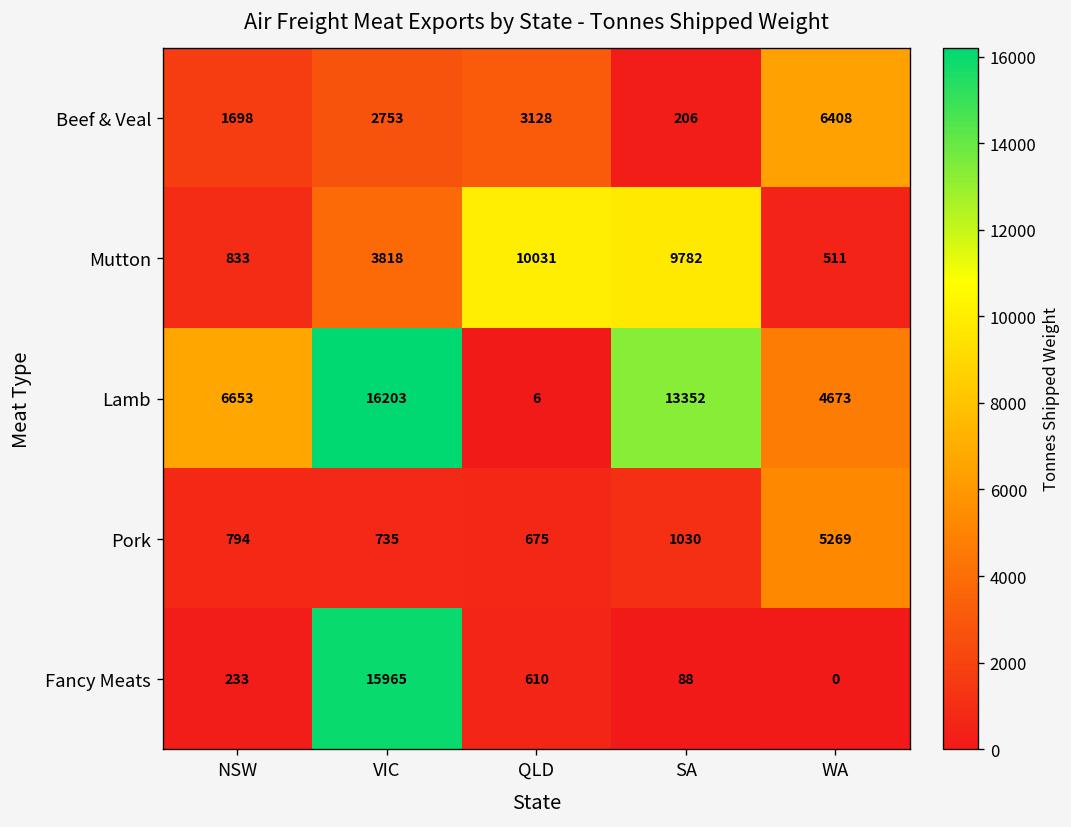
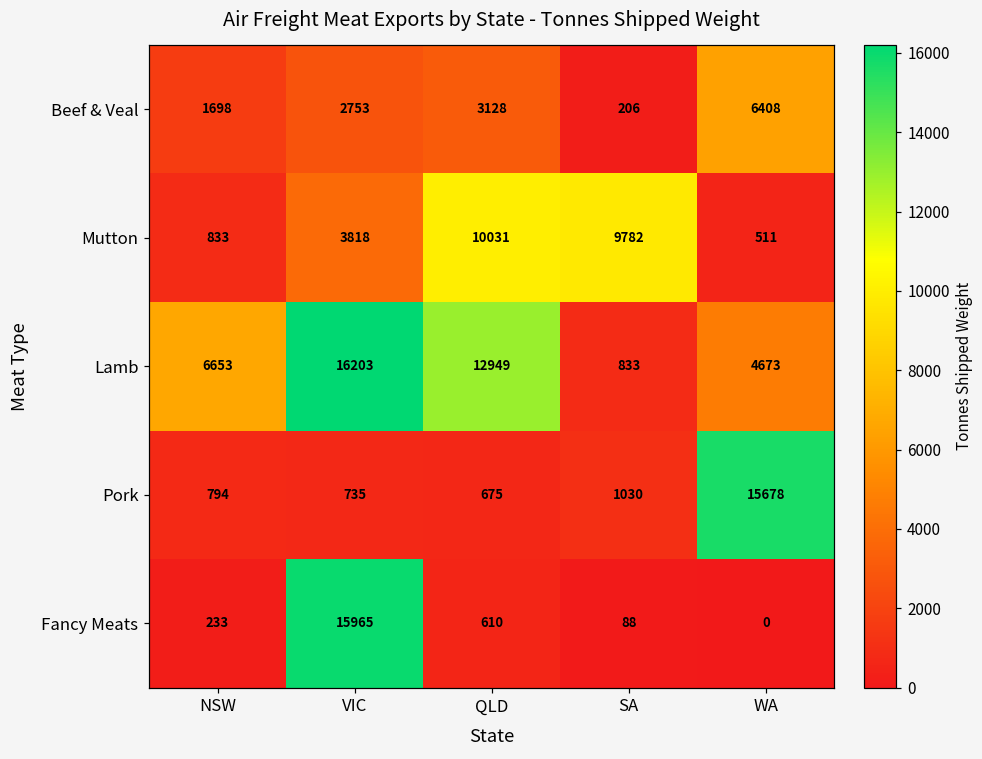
Lamb, QLD: 6 -> 12949
Lamb, SA: 13352 -> 833
Pork, WA: 5269 -> 15678
